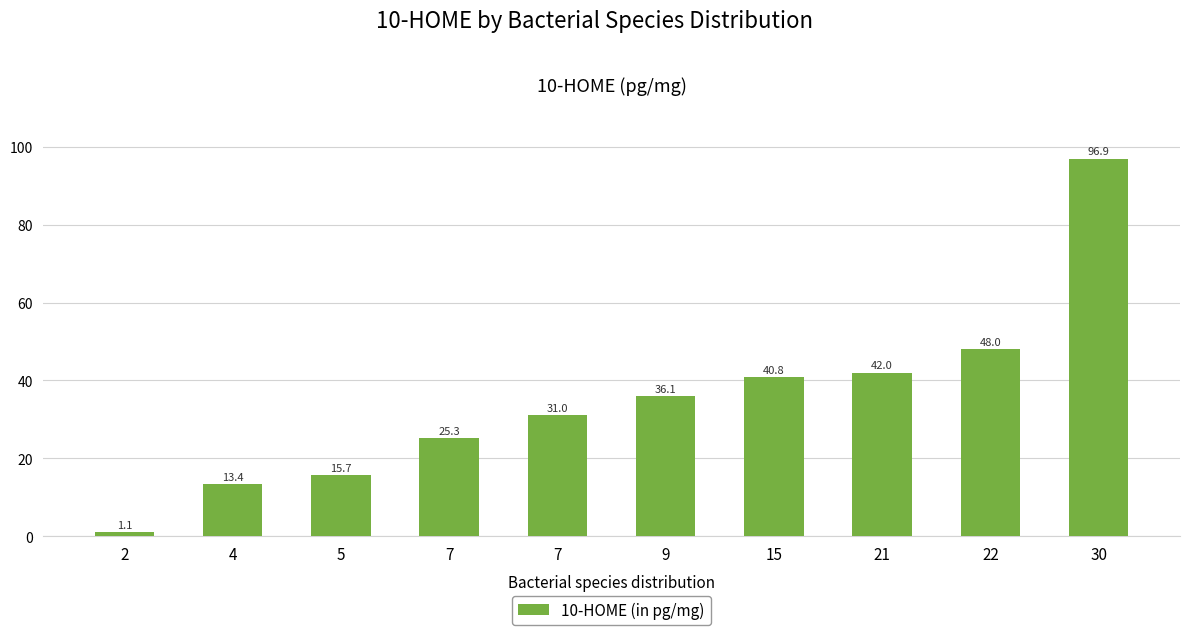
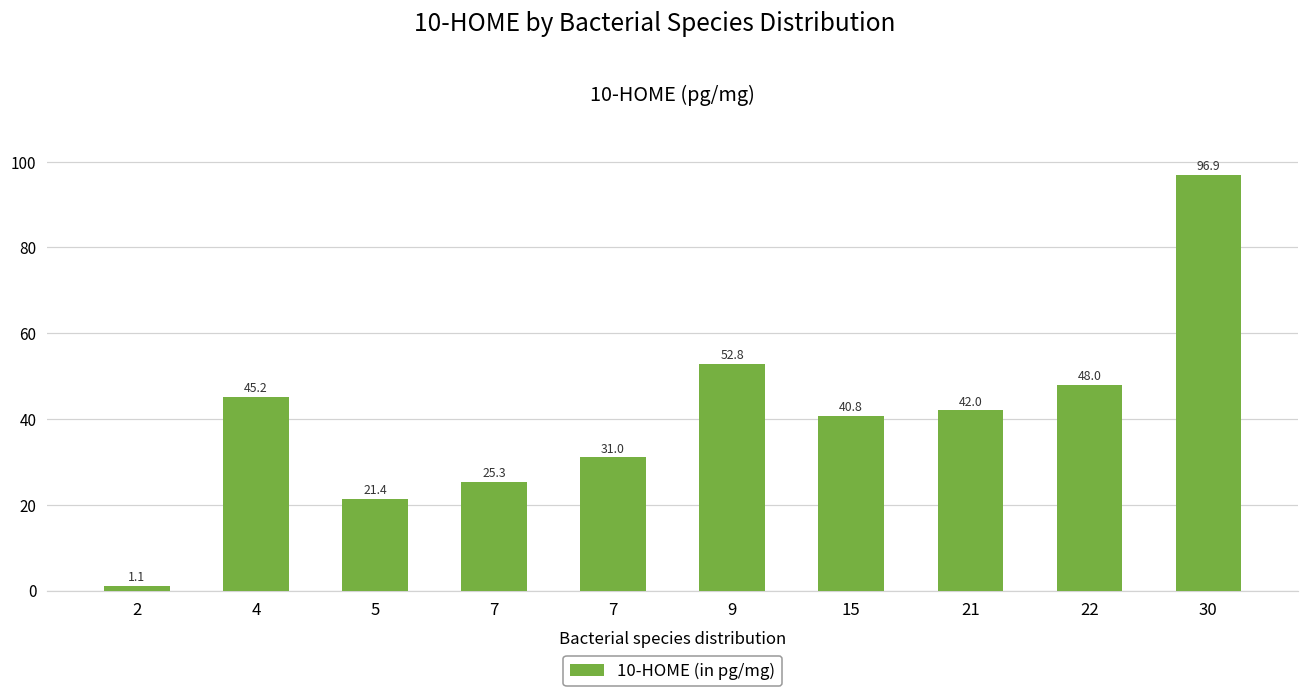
4: 13.4 -> 45.2
5: 15.7 -> 21.4
9: 36.1 -> 52.8
